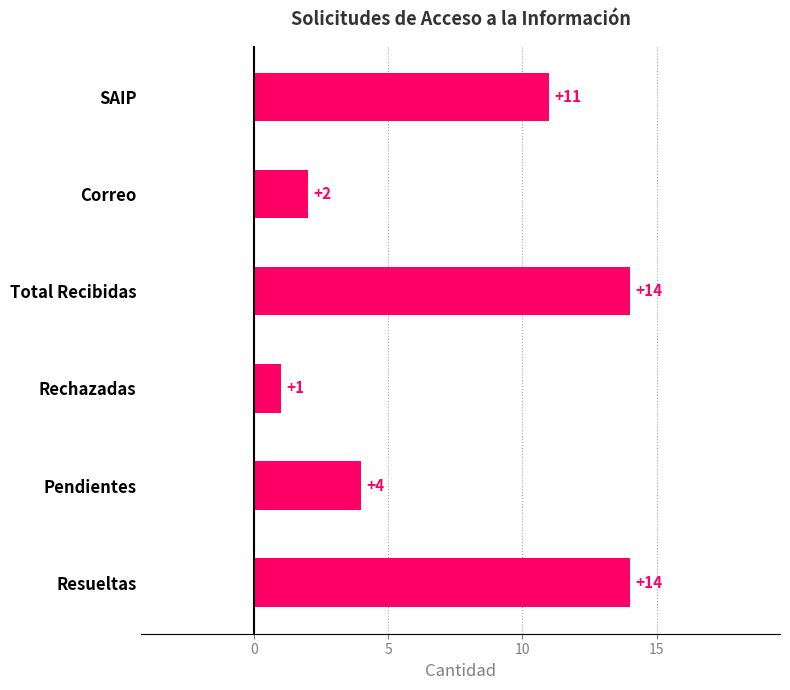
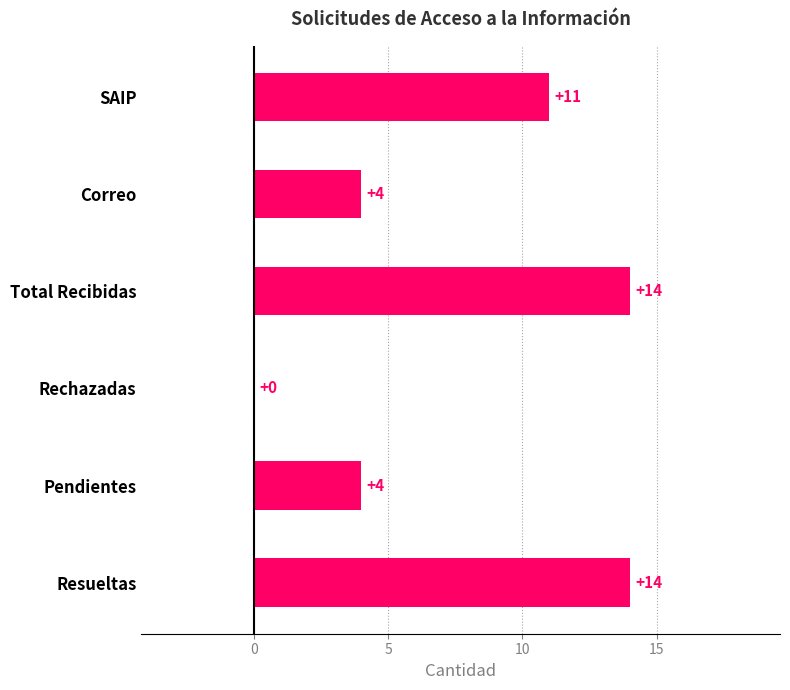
Correo: +2 -> +4
Rechazadas: +1 -> +0
